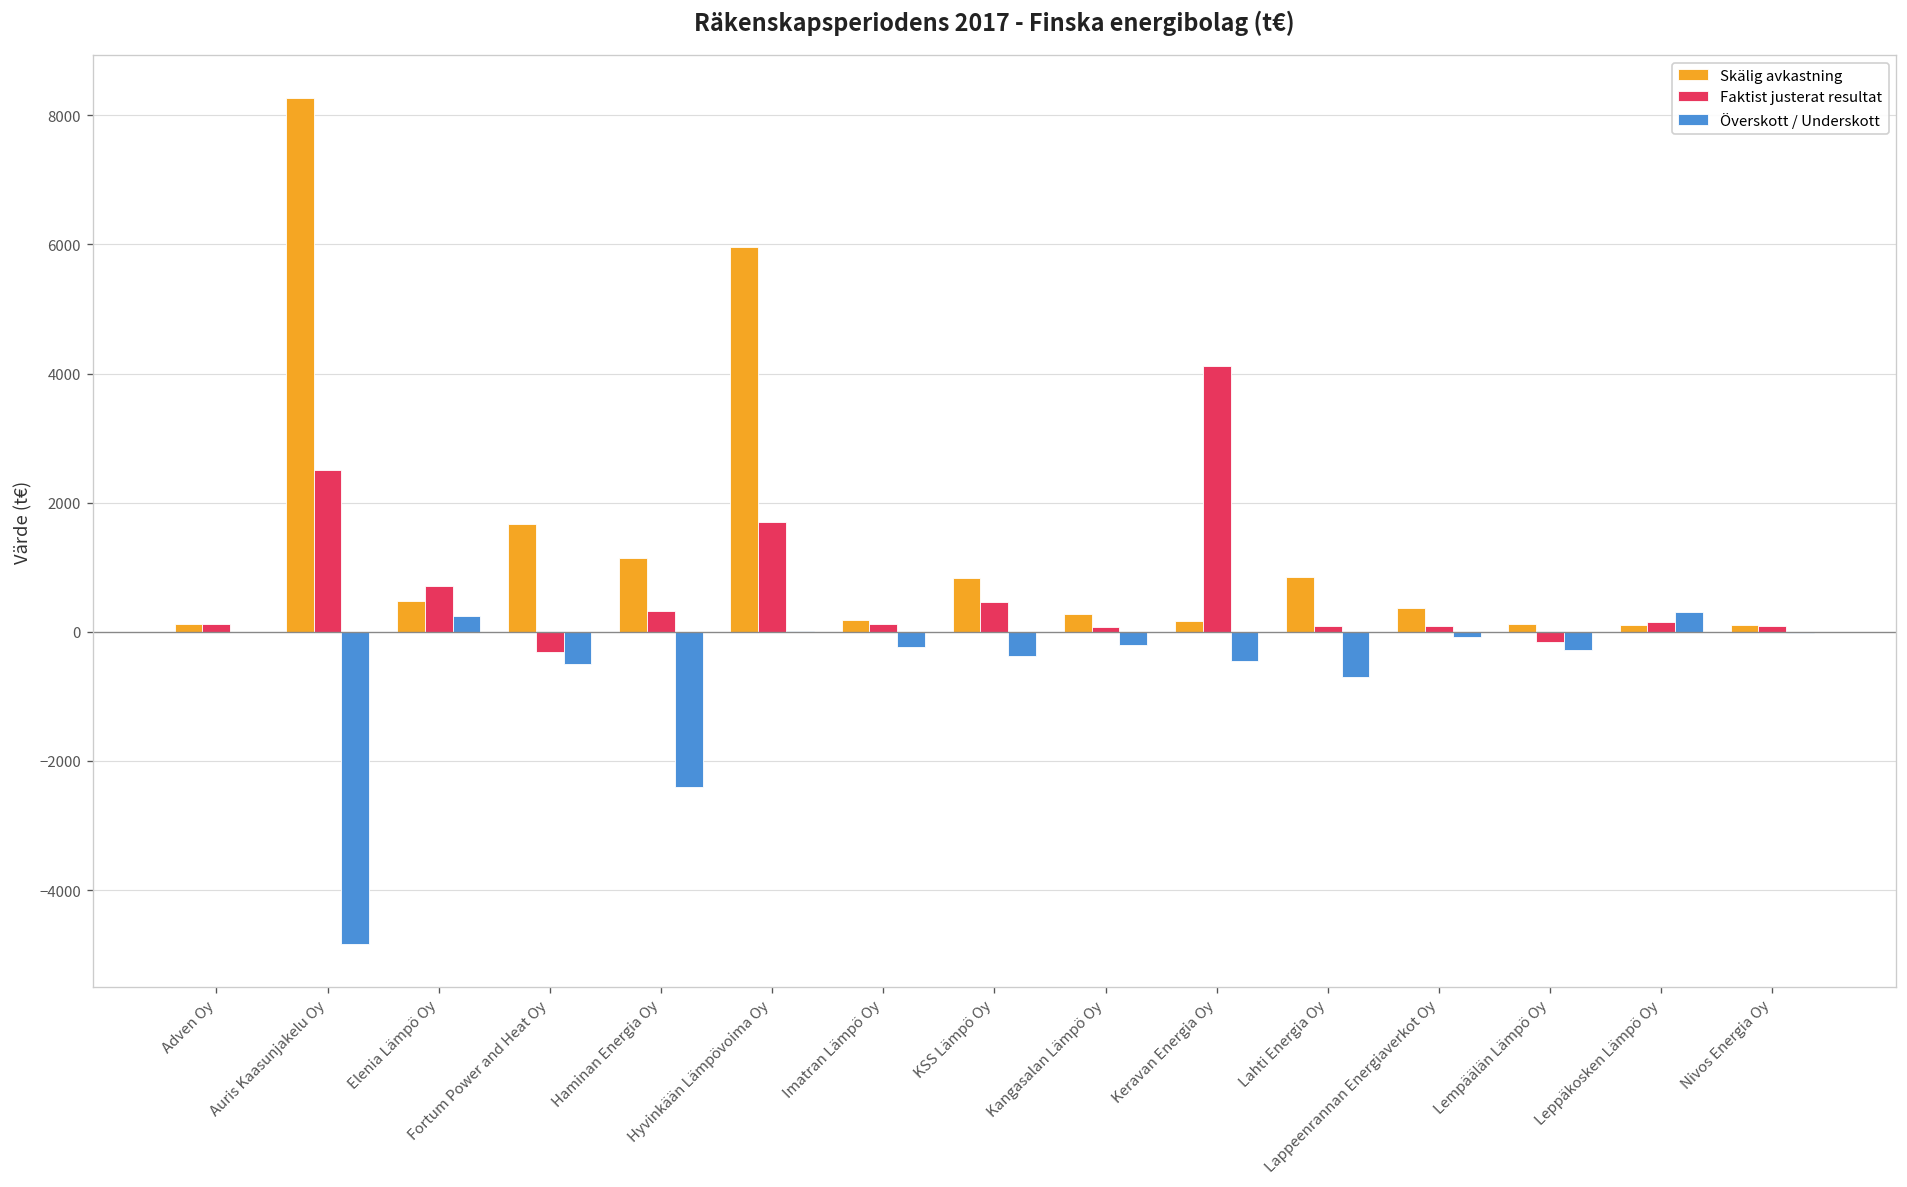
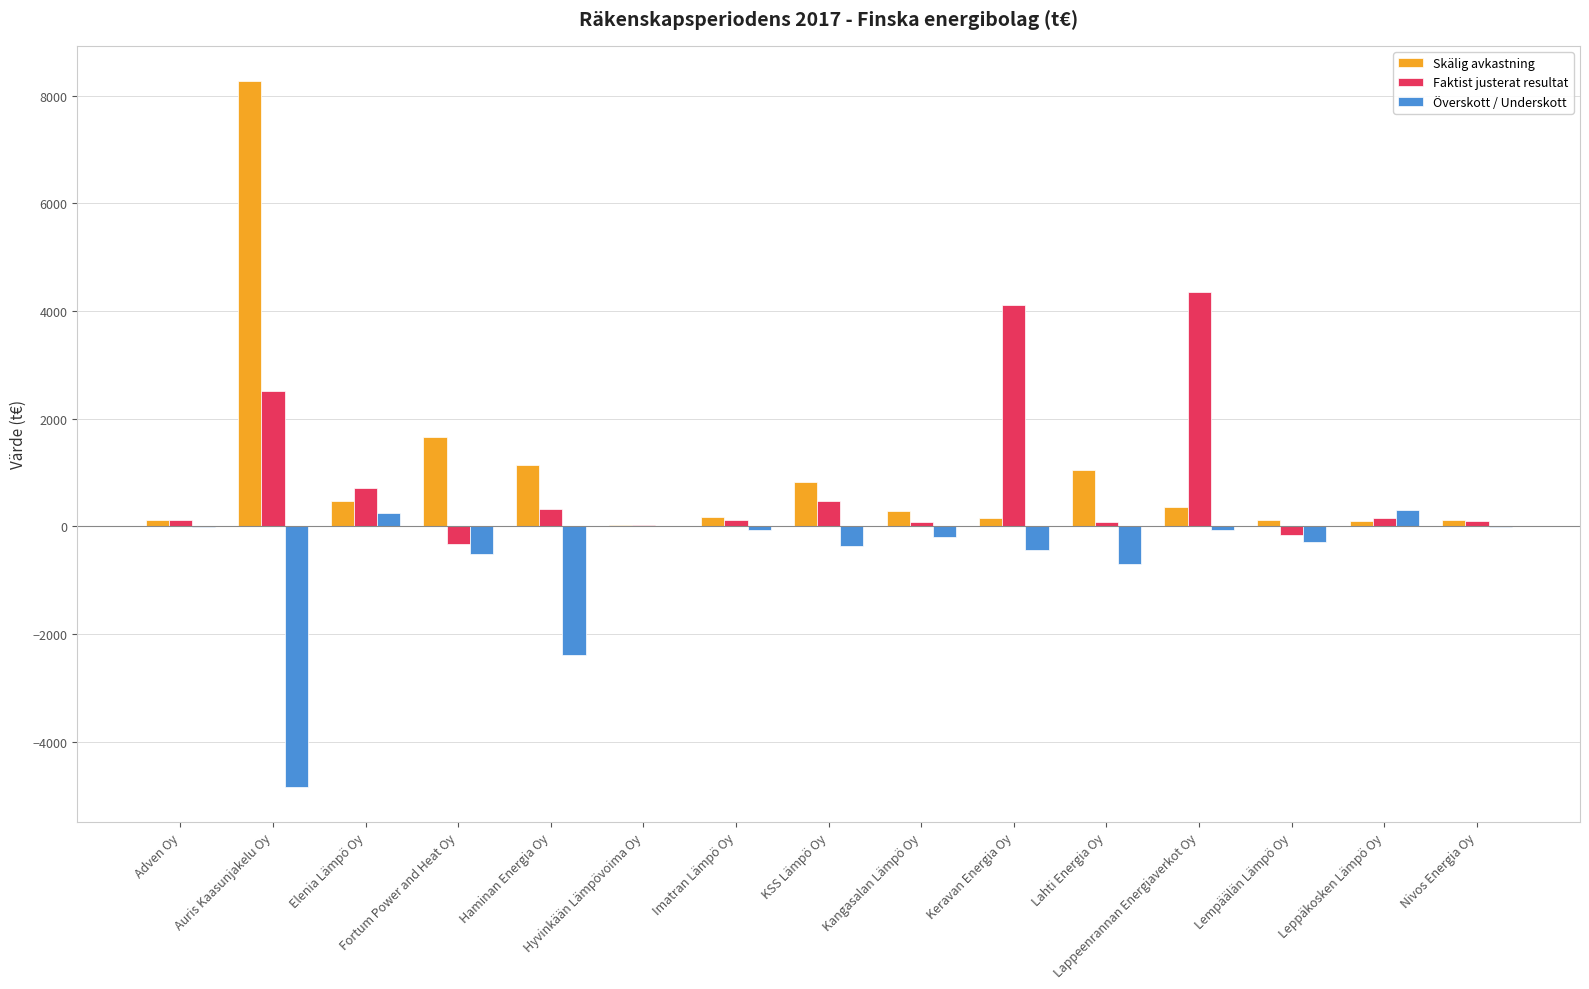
Skälig avkastning, Hyvinkään Lämpövoima Oy: 6000 -> 0
Faktist justerat resultat, Hyvinkään Lämpövoima Oy: 1700 -> 0
Överskott / Underskott, Imatran Lämpö Oy: -200 -> -100
Skälig avkastning, Lahti Energia Oy: 800 -> 1000
Faktist justerat resultat, Lappeenrannan Energiaverkot Oy: 100 -> 4300
